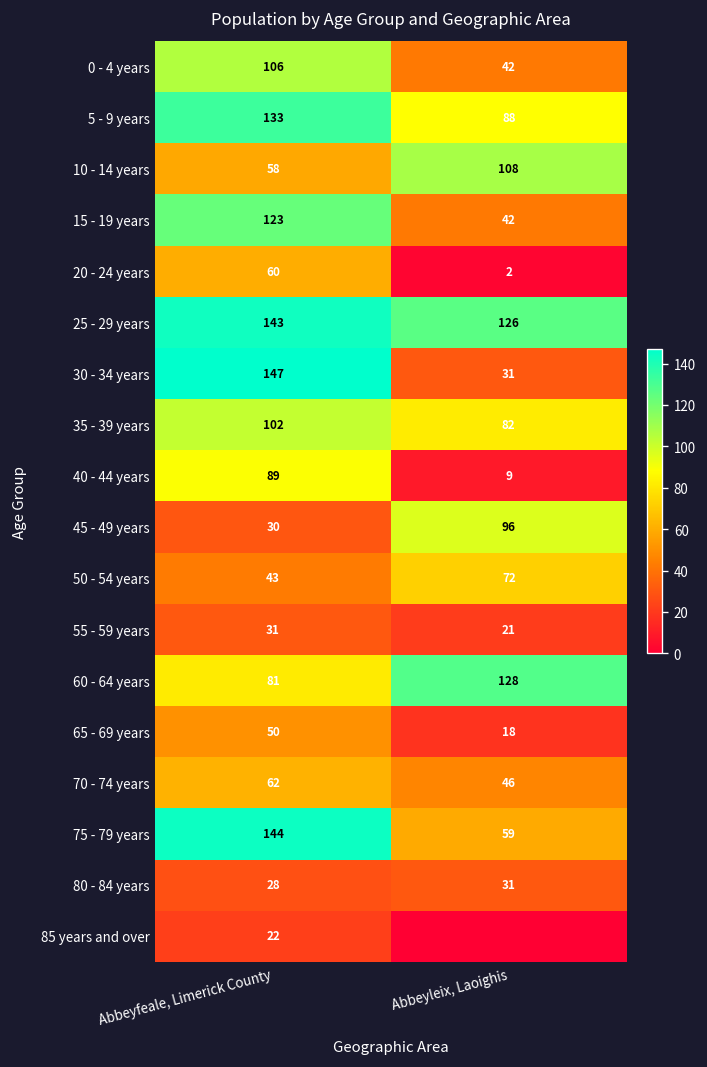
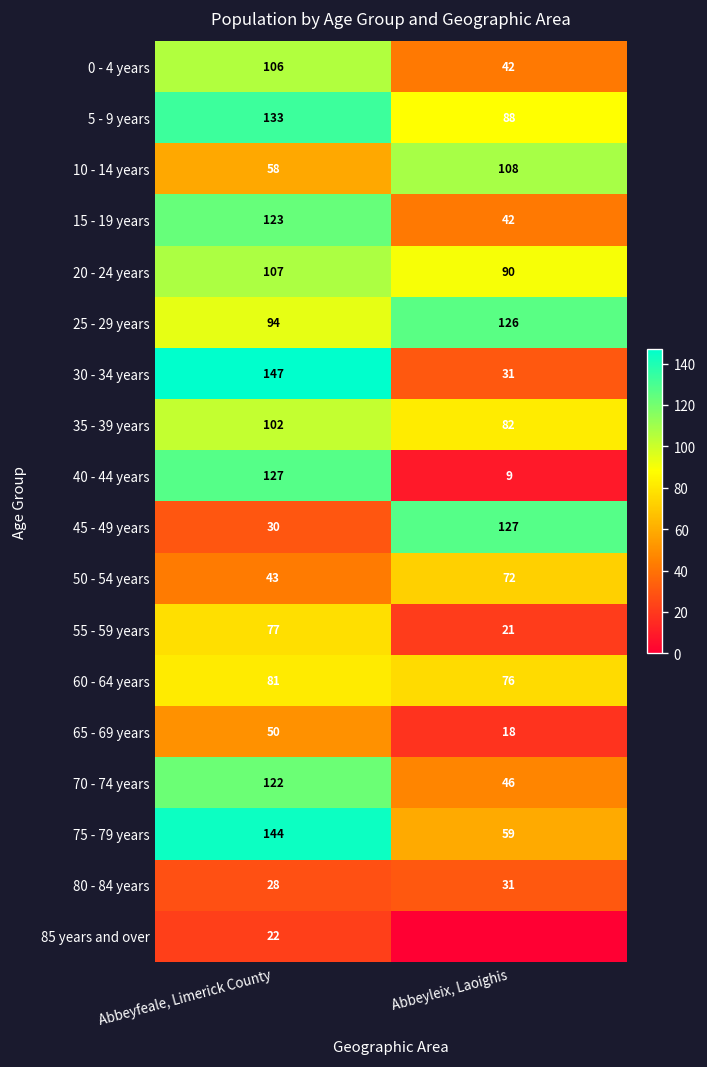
20 - 24 years, Abbeyfeale, Limerick County: 60 -> 107
20 - 24 years, Abbeyleix, Laoighis: 2 -> 90
25 - 29 years, Abbeyfeale, Limerick County: 143 -> 94
40 - 44 years, Abbeyfeale, Limerick County: 89 -> 127
45 - 49 years, Abbeyleix, Laoighis: 96 -> 127
55 - 59 years, Abbeyfeale, Limerick County: 31 -> 77
60 - 64 years, Abbeyleix, Laoighis: 128 -> 76
70 - 74 years, Abbeyfeale, Limerick County: 62 -> 122
